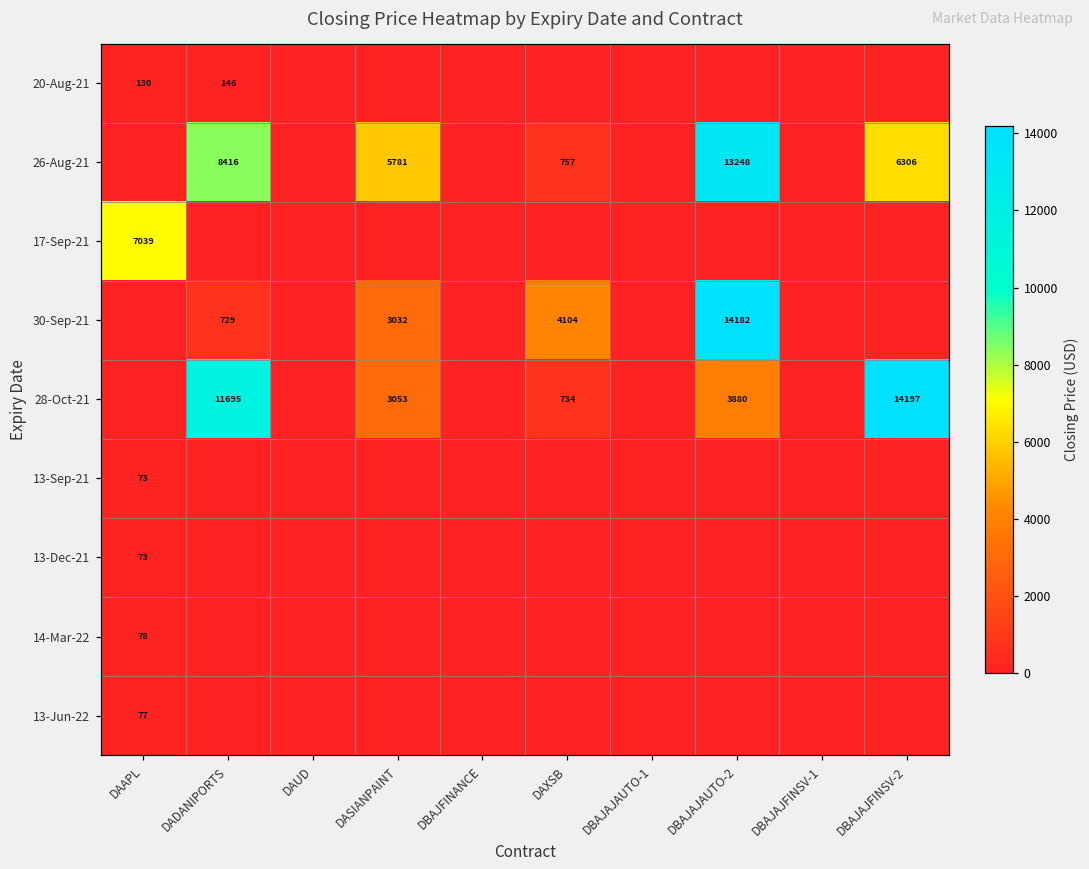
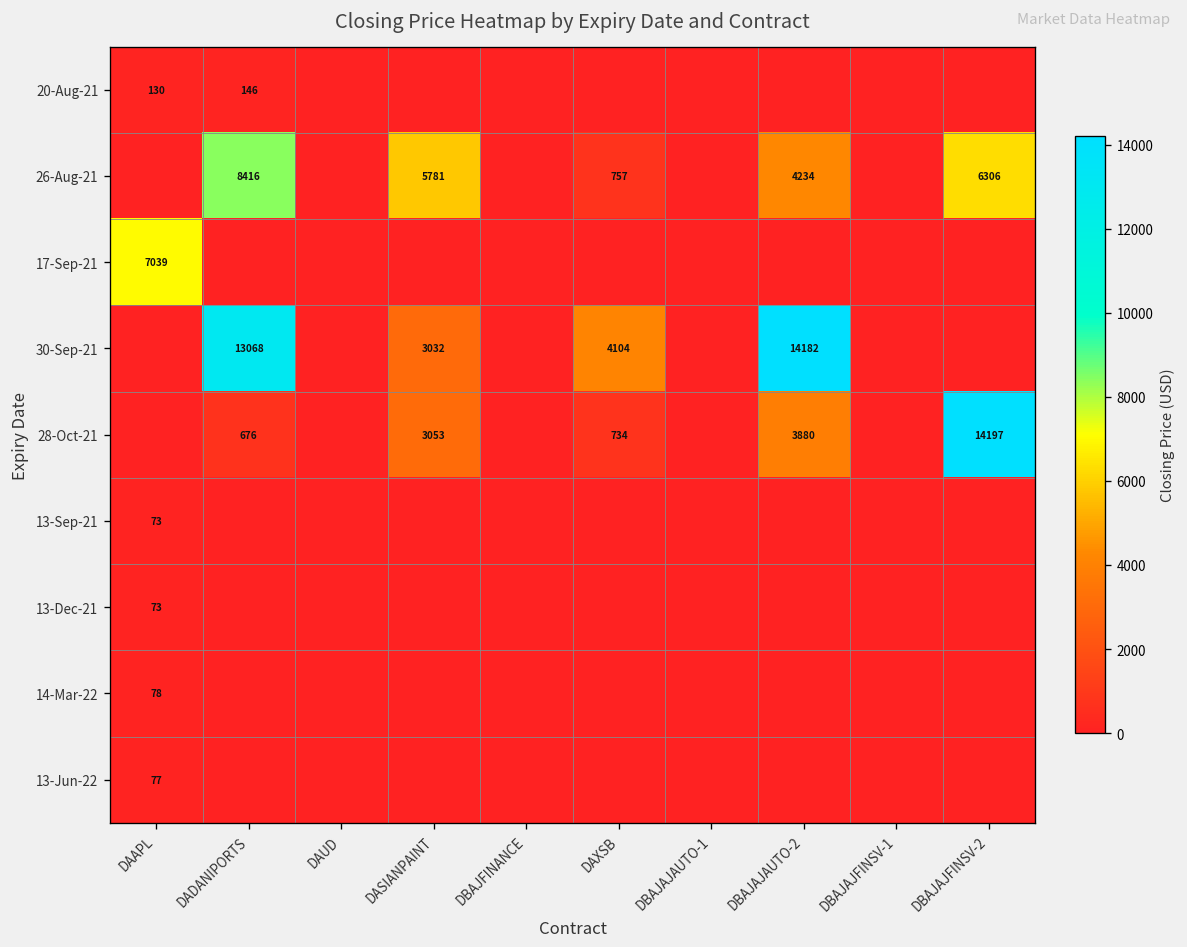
26-Aug-21, DBAJAJAUTO-2: 13248 -> 4234
30-Sep-21, DADANIPORTS: 729 -> 13068
28-Oct-21, DADANIPORTS: 11695 -> 676
